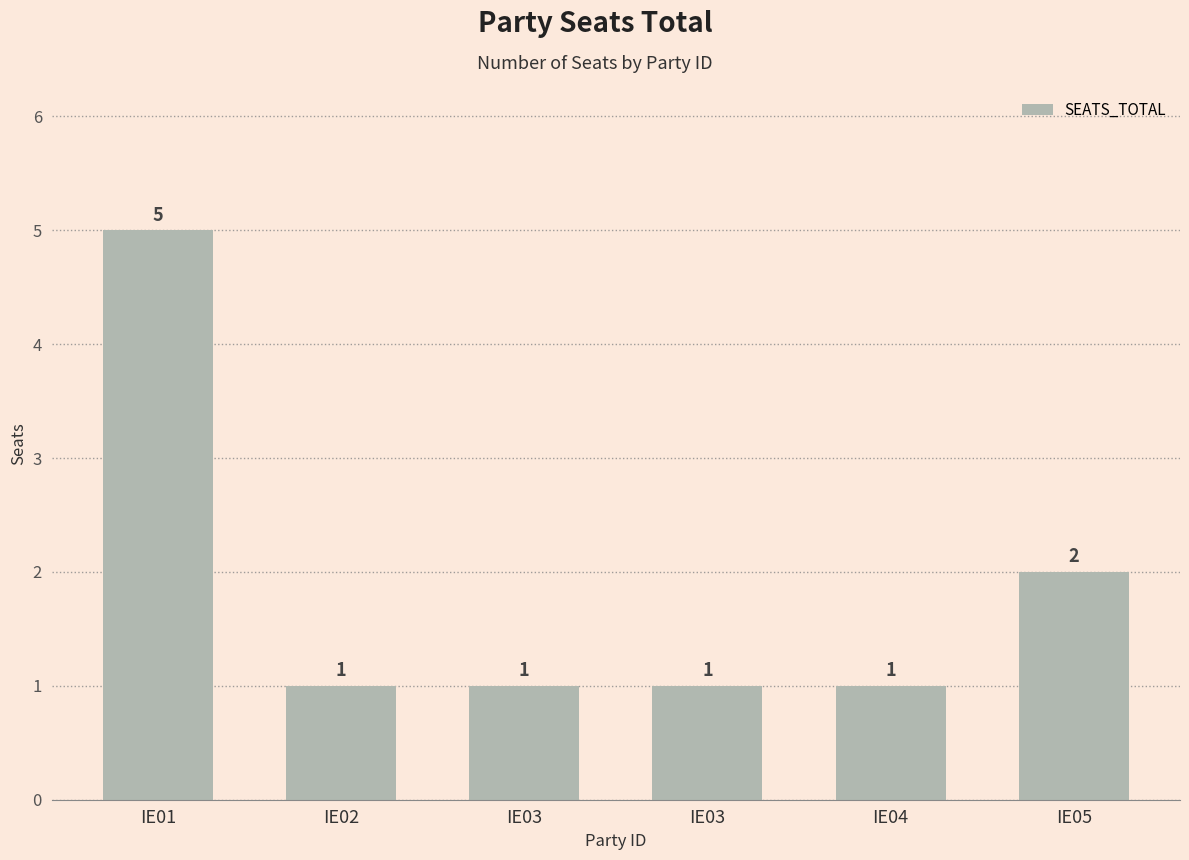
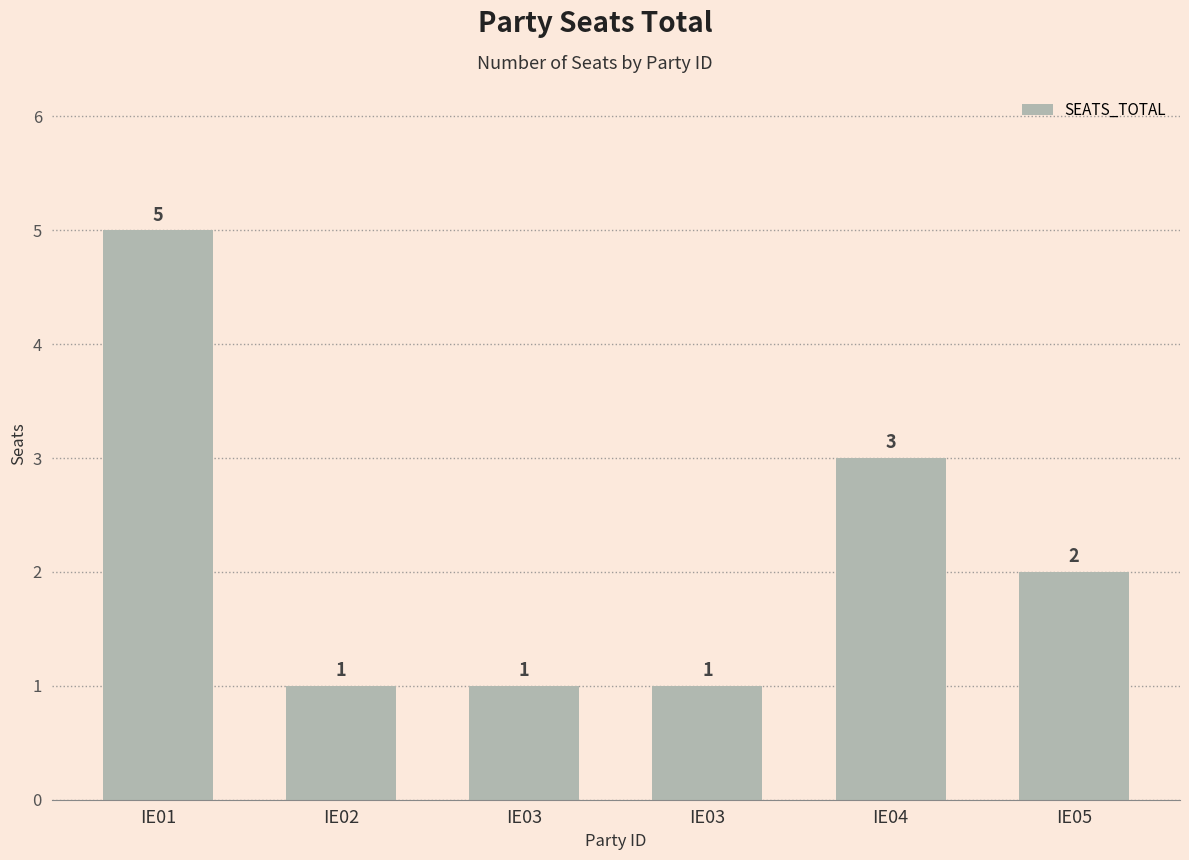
IE04: 1 -> 3
